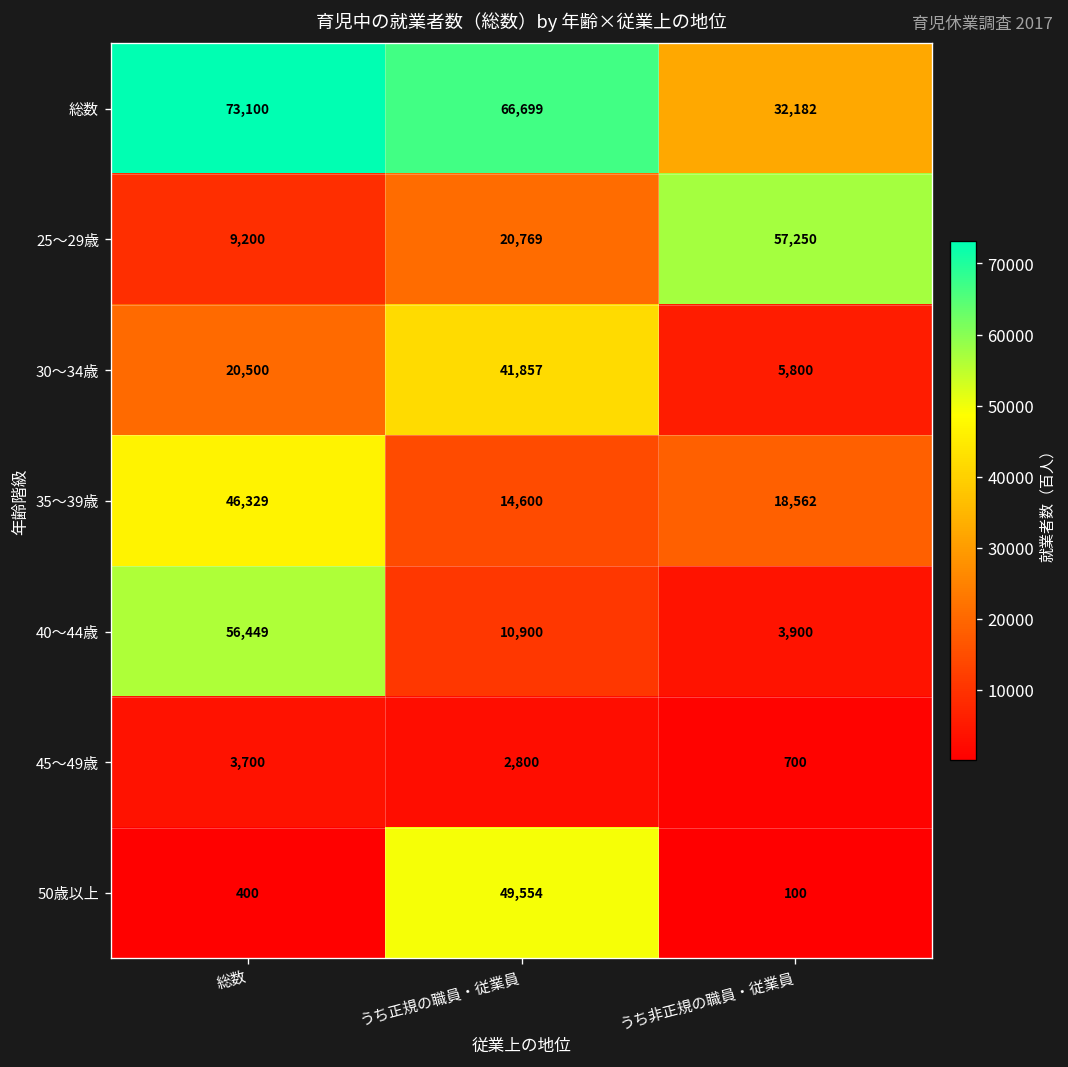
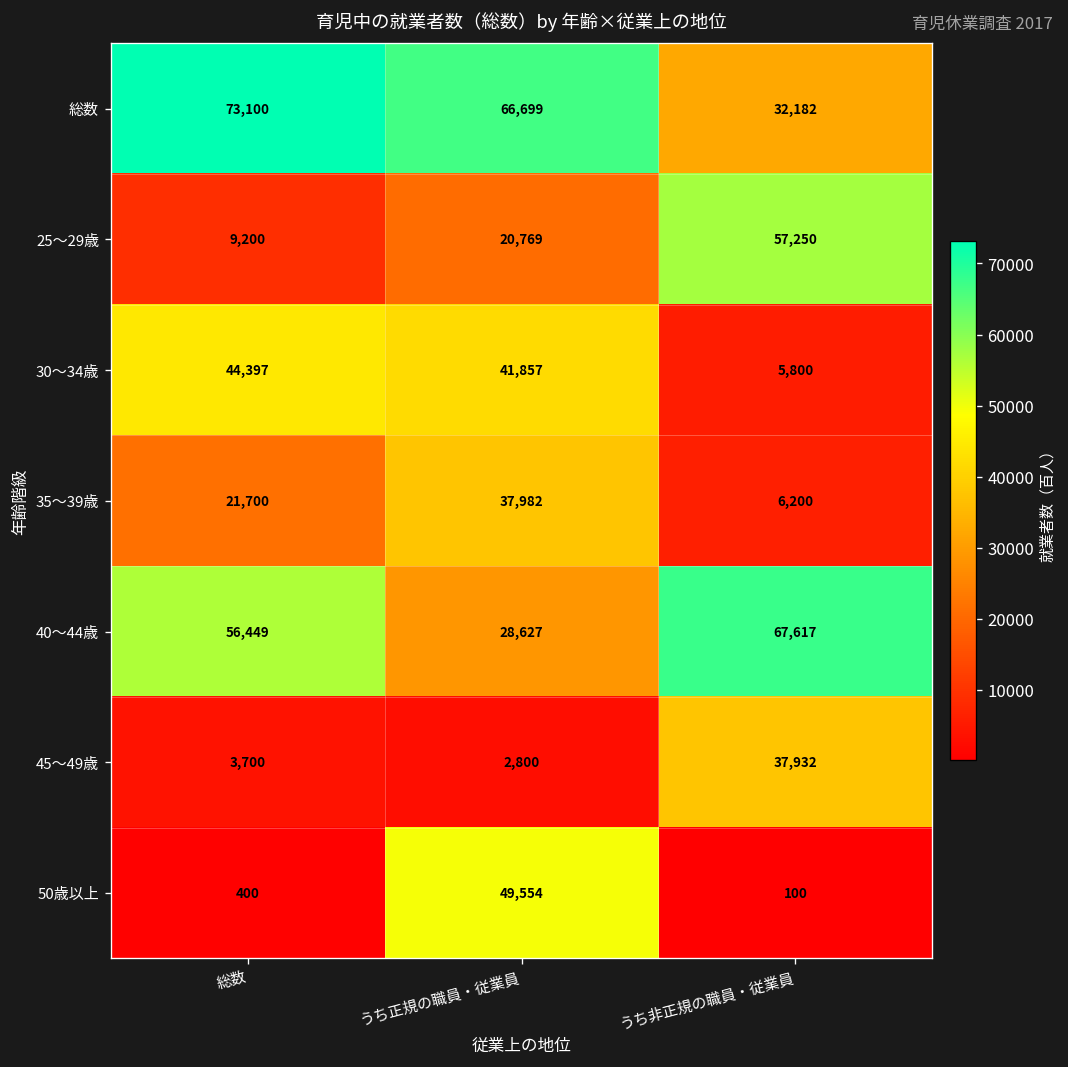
30～34歳, 総数: 20,500 -> 44,397
35～39歳, 総数: 46,329 -> 21,700
35～39歳, うち正規の職員・従業員: 14,600 -> 37,982
35～39歳, うち非正規の職員・従業員: 18,562 -> 6,200
40～44歳, うち正規の職員・従業員: 10,900 -> 28,627
40～44歳, うち非正規の職員・従業員: 3,900 -> 67,617
45～49歳, うち非正規の職員・従業員: 700 -> 37,932
